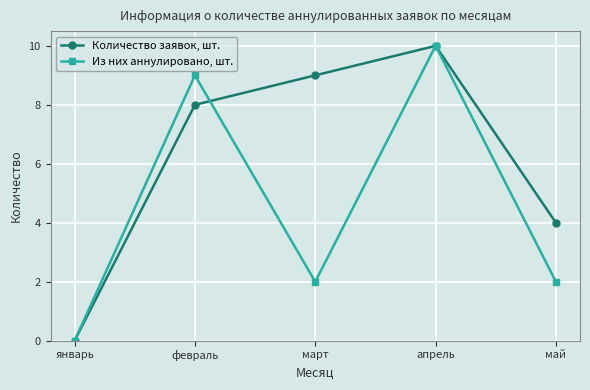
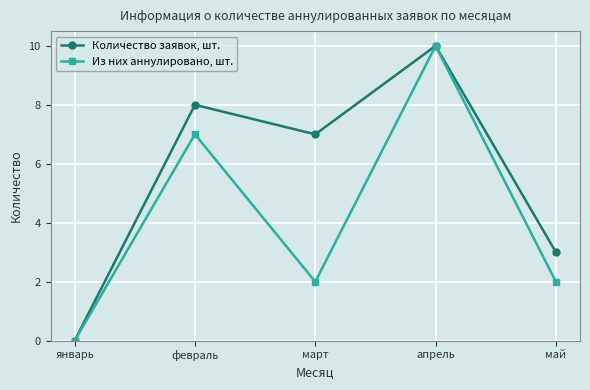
Из них аннулировано, шт., февраль: 9 -> 7
Количество заявок, шт., март: 9 -> 7
Количество заявок, шт., май: 4 -> 3
